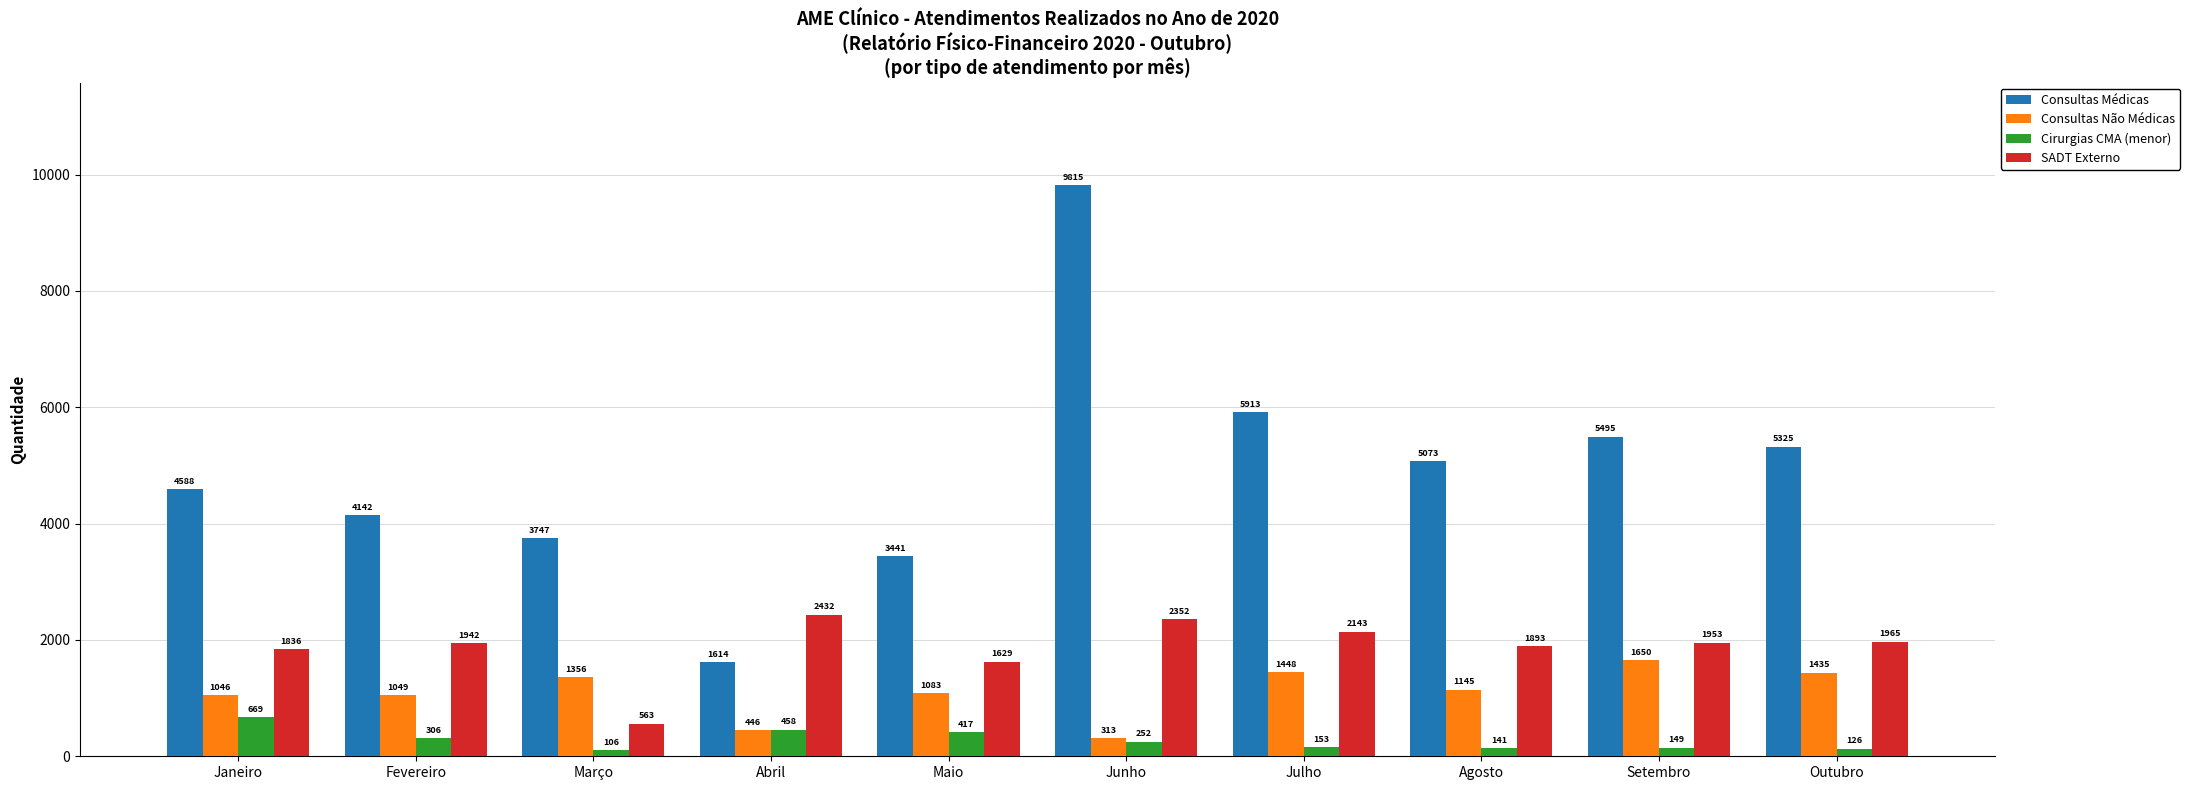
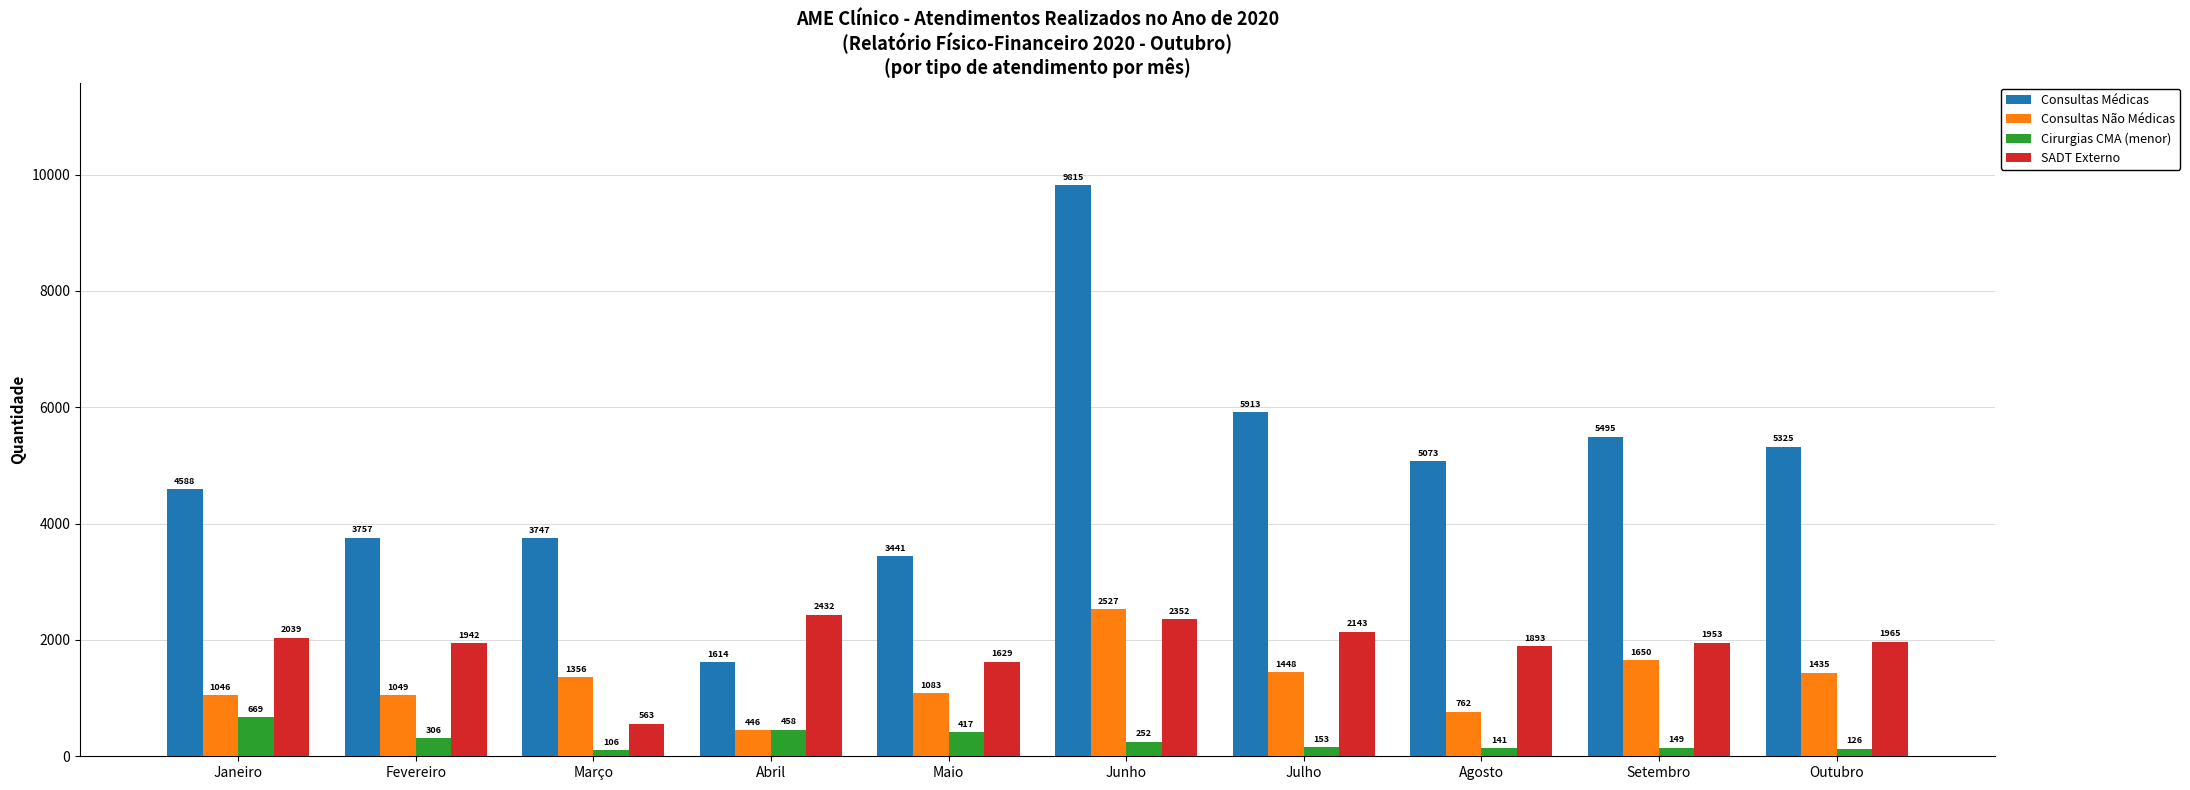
SADT Externo, Janeiro: 1836 -> 2039
Consultas Médicas, Fevereiro: 4142 -> 3757
Consultas Não Médicas, Junho: 313 -> 2527
Consultas Não Médicas, Agosto: 1145 -> 762
